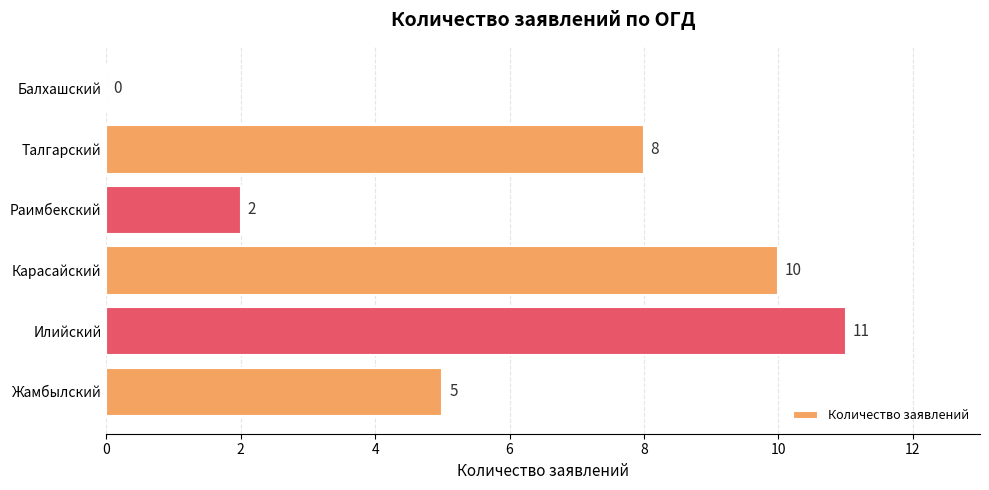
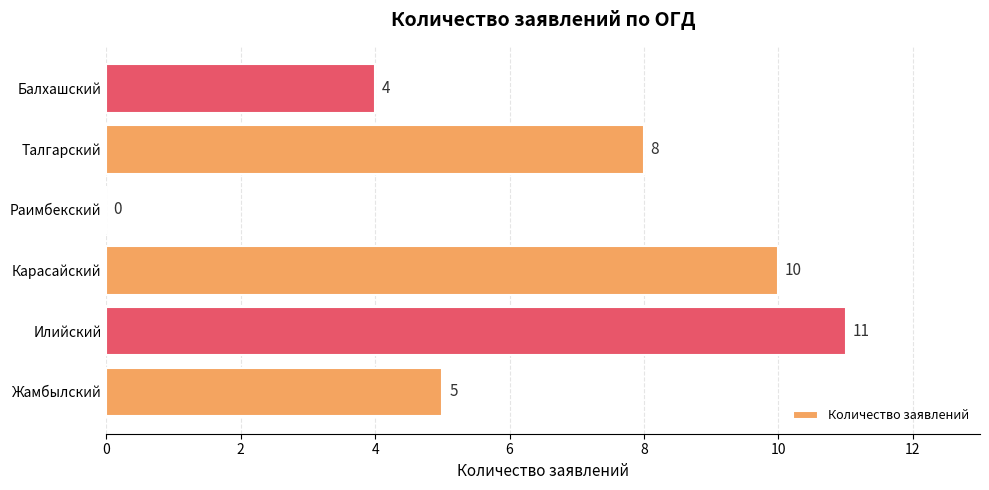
Балхашский: 0 -> 4
Раимбекский: 2 -> 0
